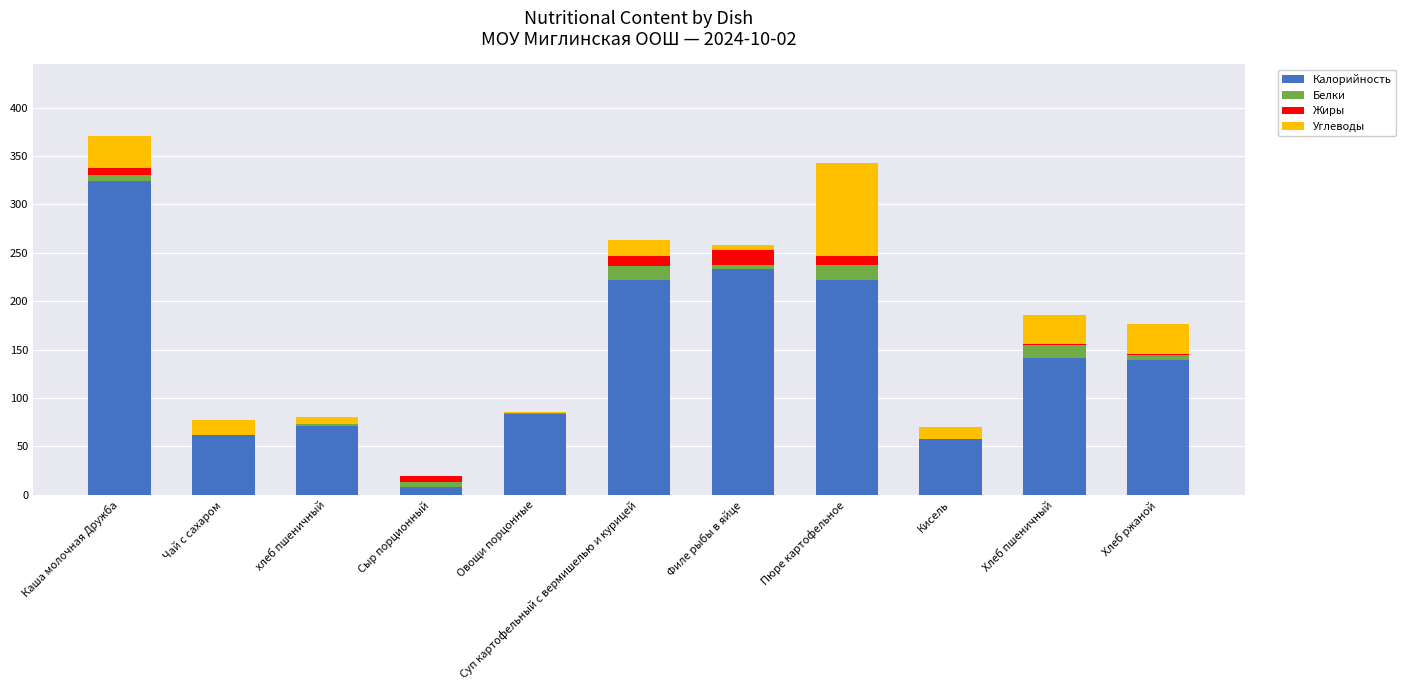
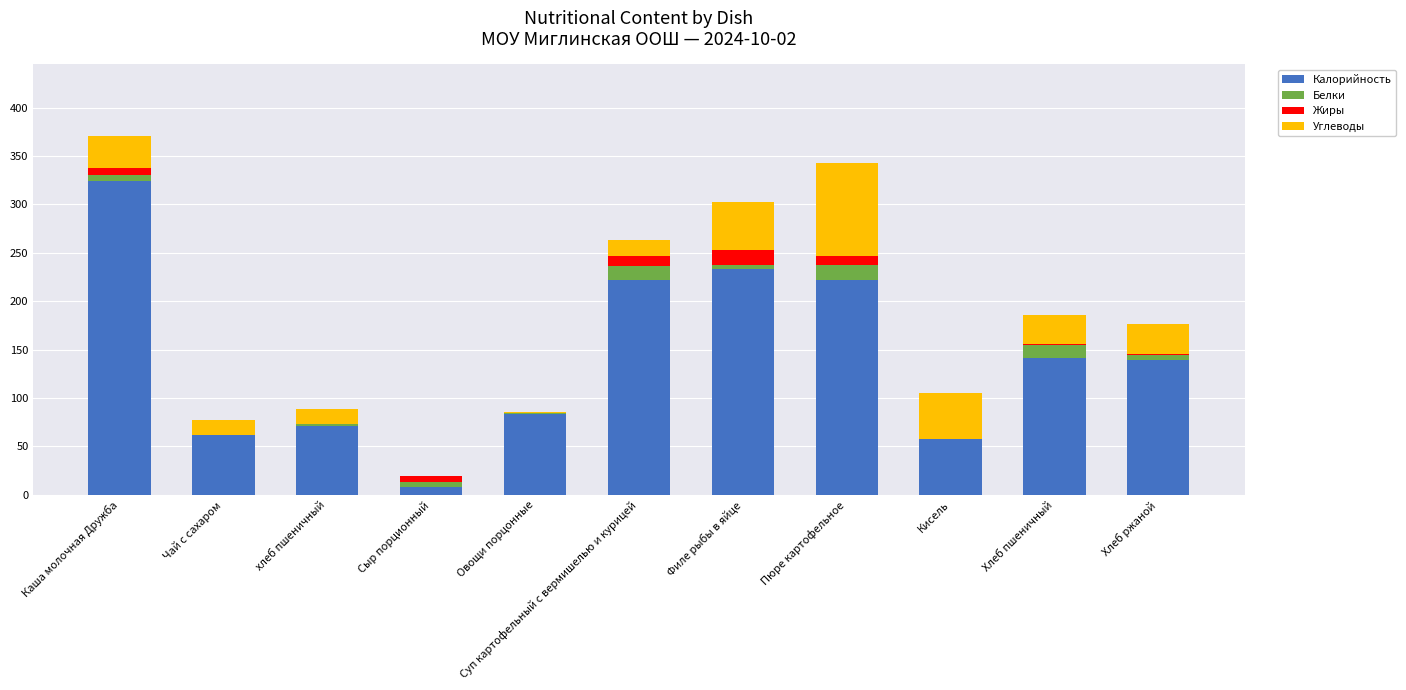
Углеводы, хлеб пшеничный: 7 -> 15
Углеводы, Филе рыбы в яйце: 10 -> 50
Углеводы, Кисель: 10 -> 50
